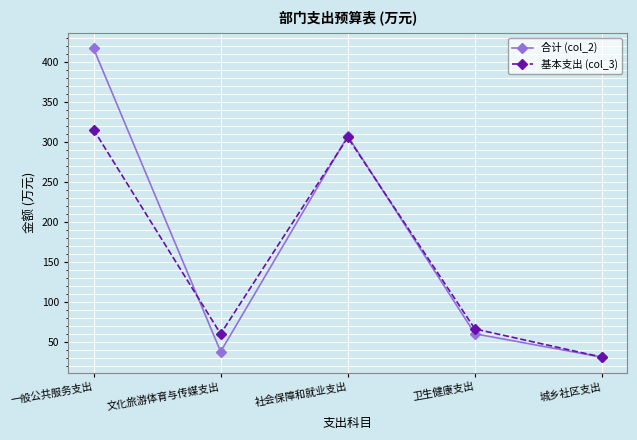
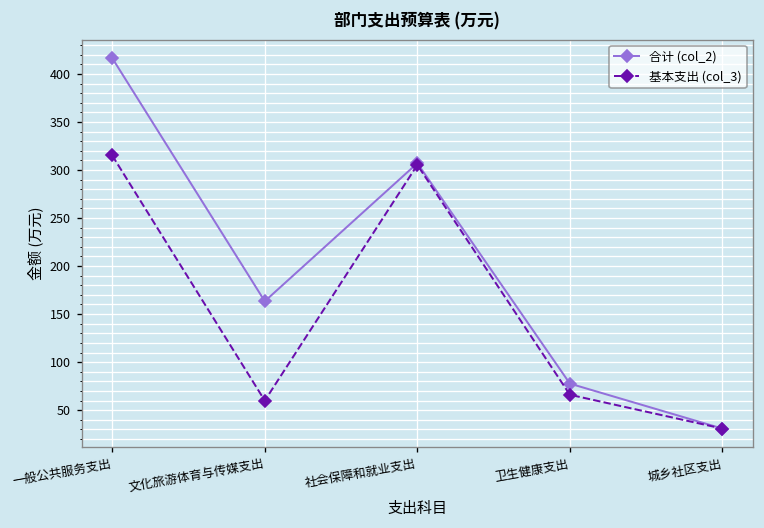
合计 (col_2), 文化旅游体育与传媒支出: 40 -> 160
合计 (col_2), 卫生健康支出: 60 -> 80
